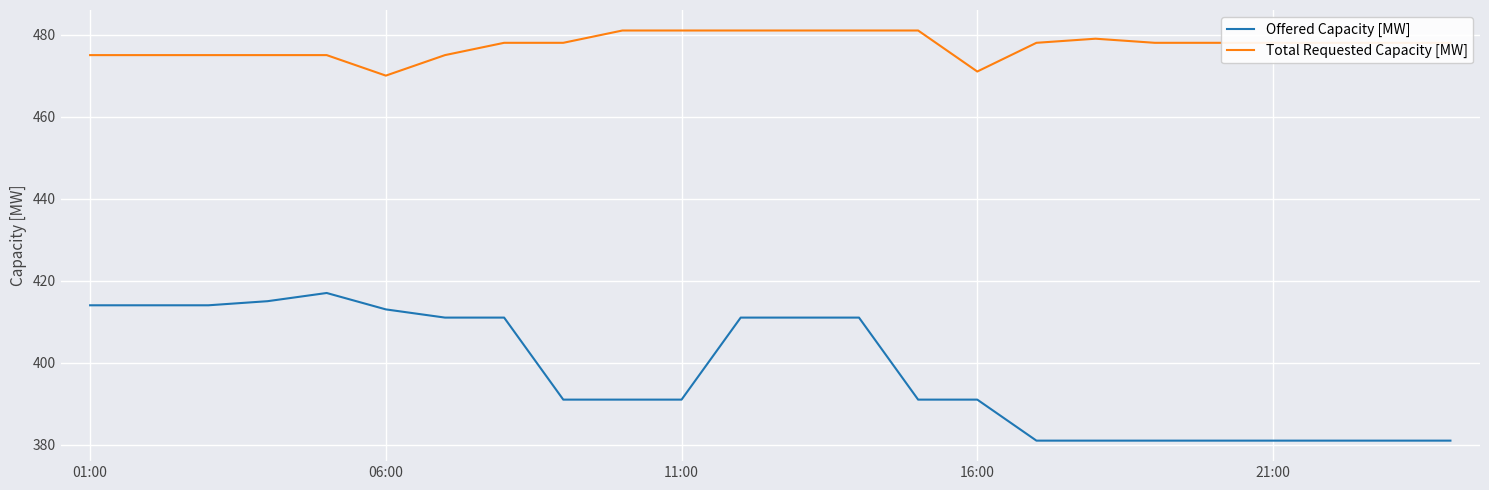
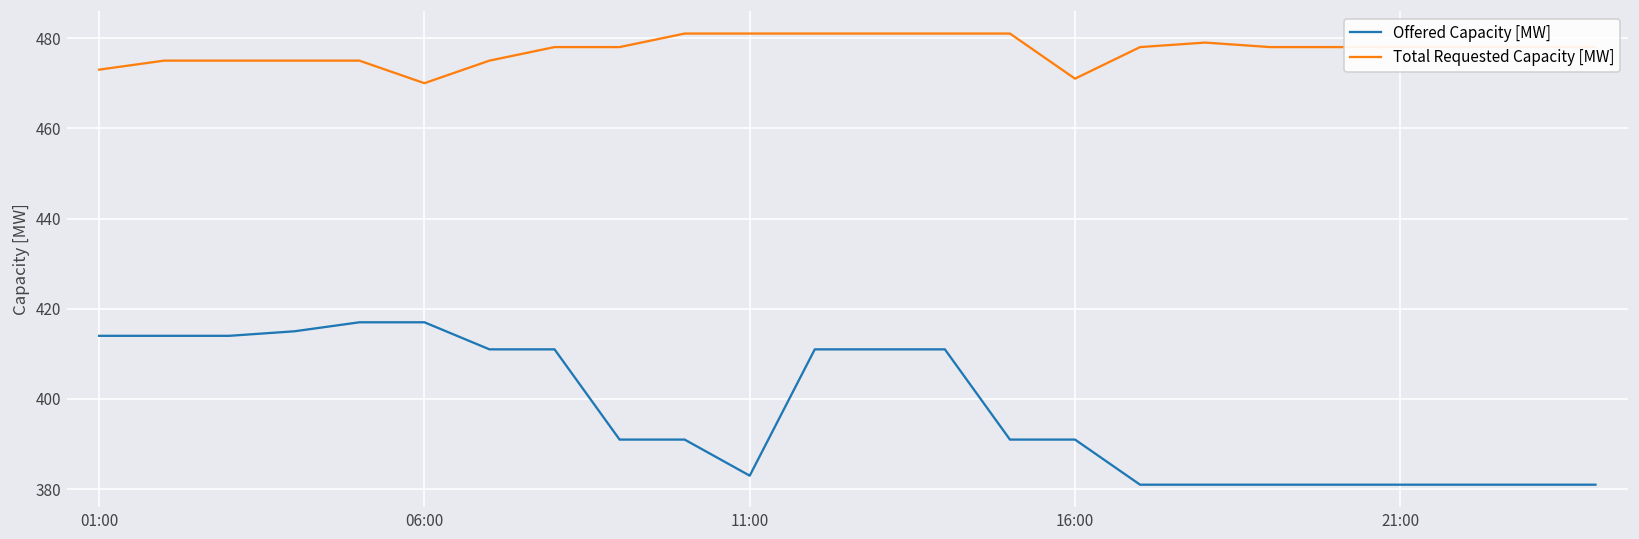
Total Requested Capacity [MW], 01:00: 475 -> 473
Offered Capacity [MW], 06:00: 413 -> 417
Offered Capacity [MW], 11:00: 391 -> 383
